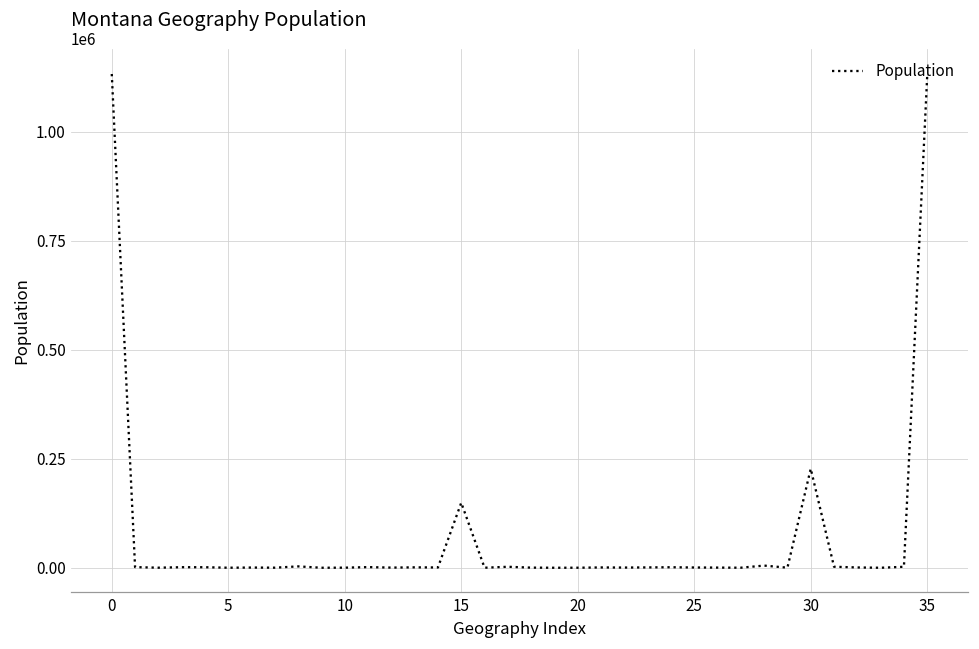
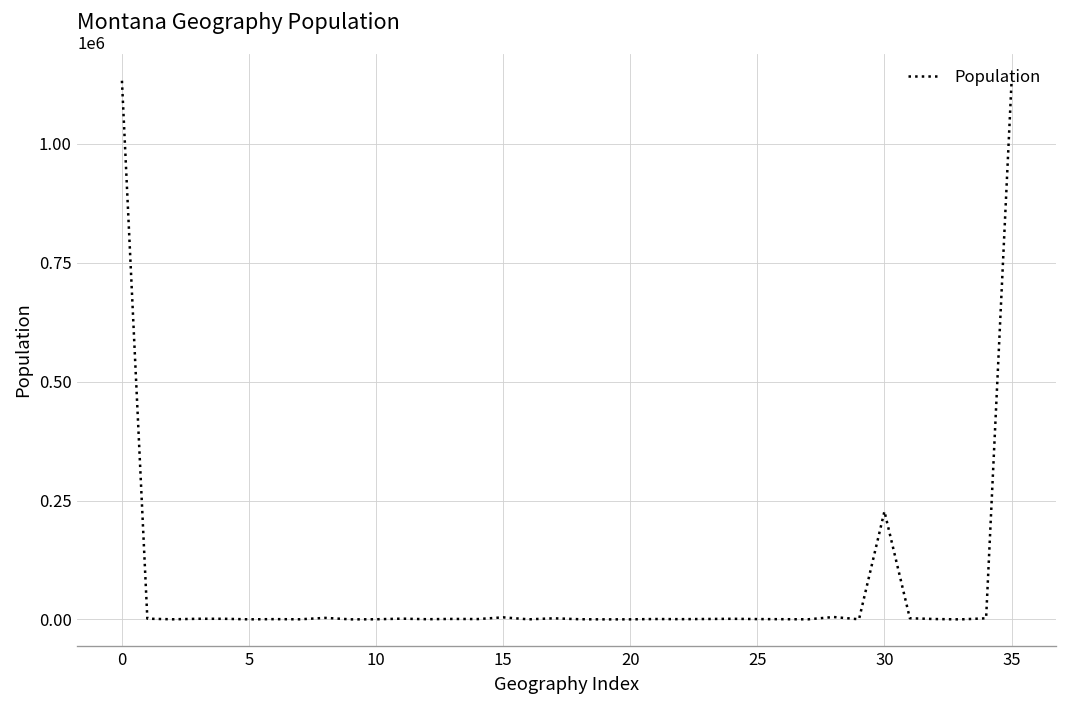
15: 150000 -> 0
